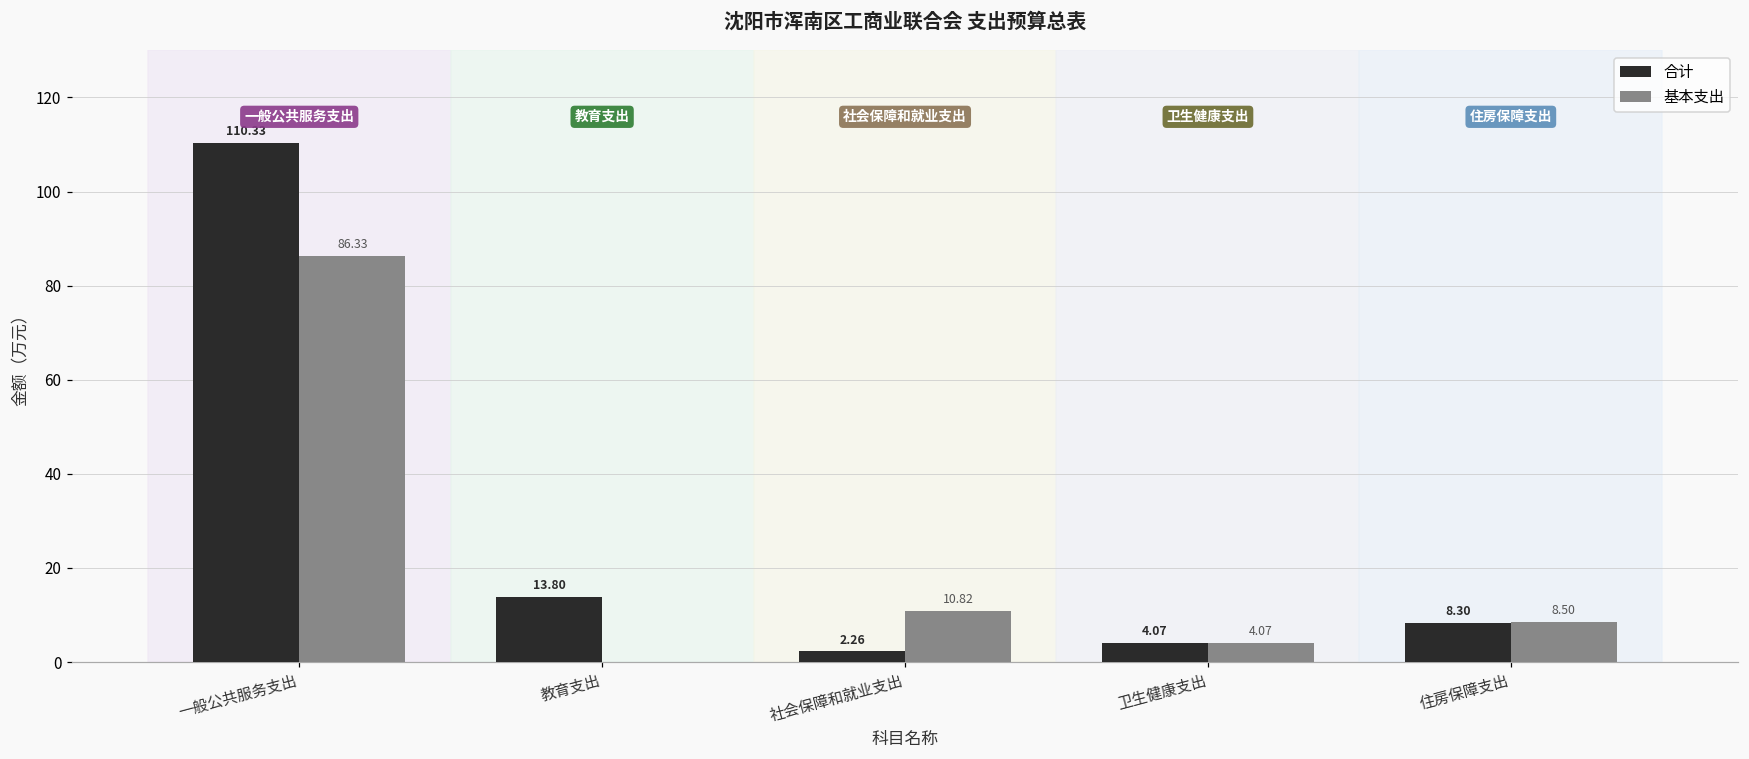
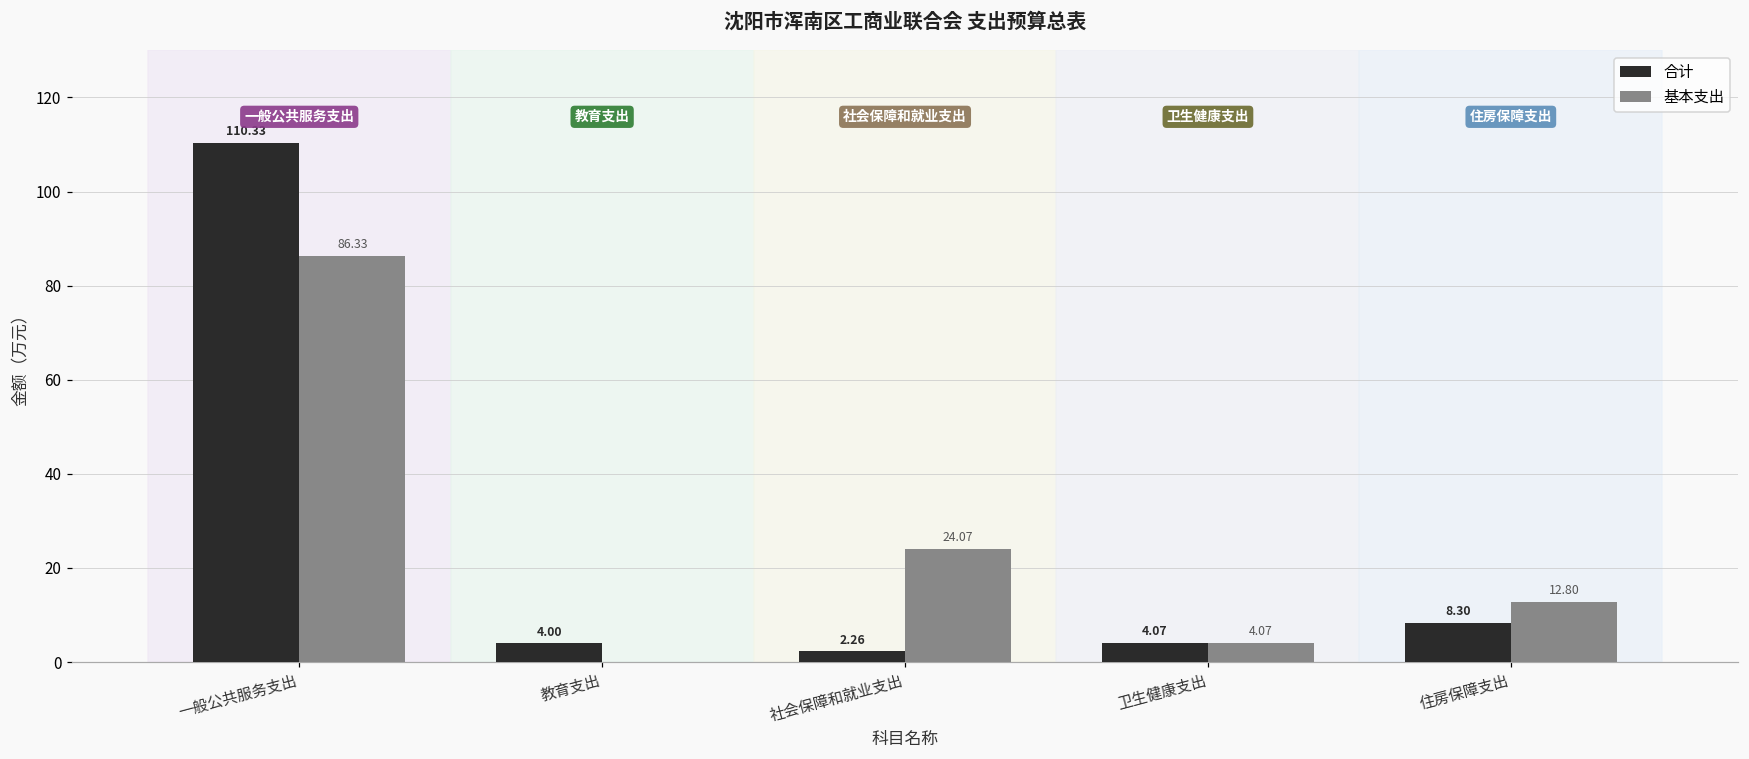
合计, 教育支出: 13.80 -> 4.00
基本支出, 社会保障和就业支出: 10.82 -> 24.07
基本支出, 住房保障支出: 8.50 -> 12.80
